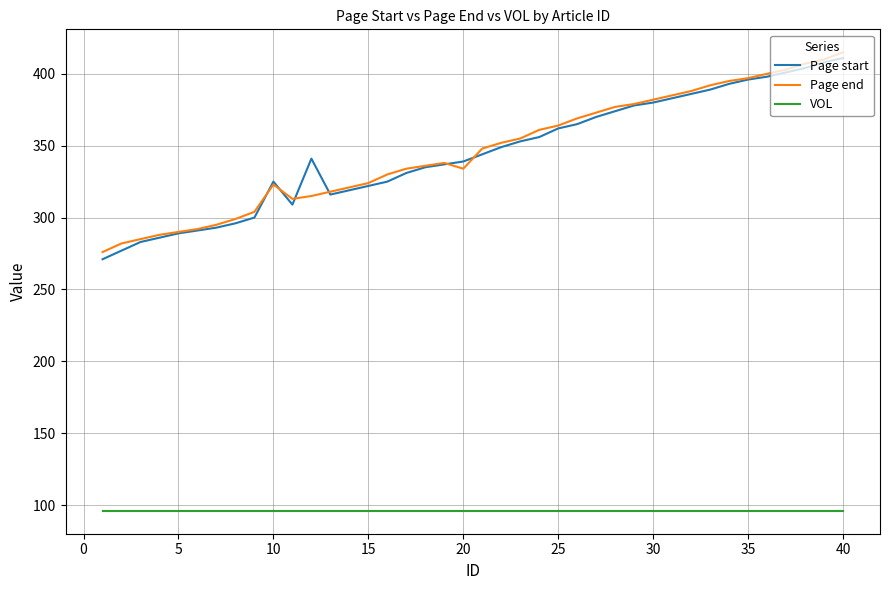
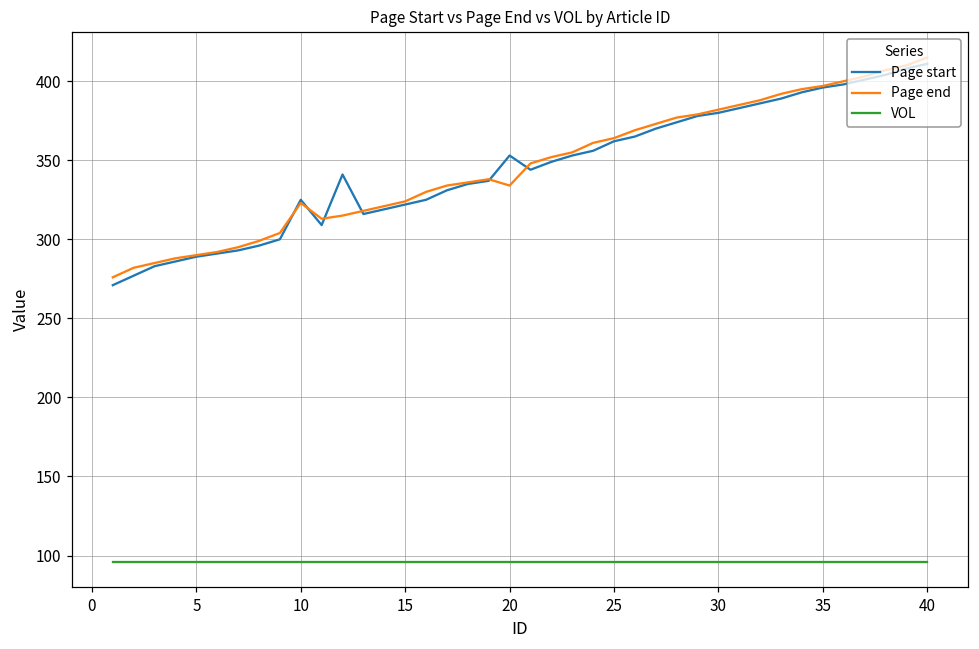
Page start, 20: 339 -> 353
